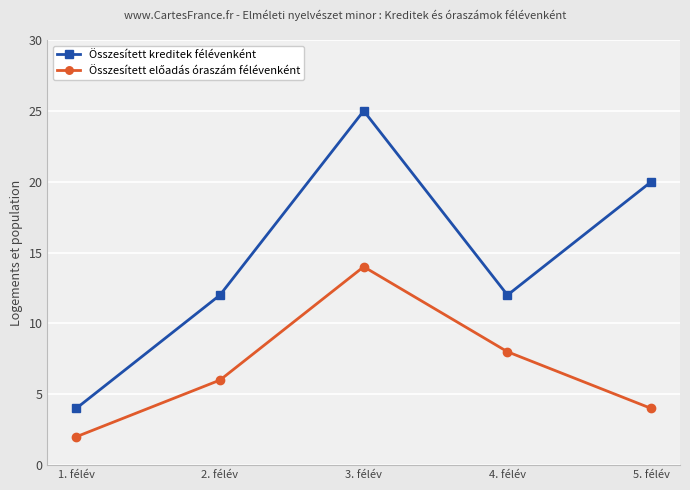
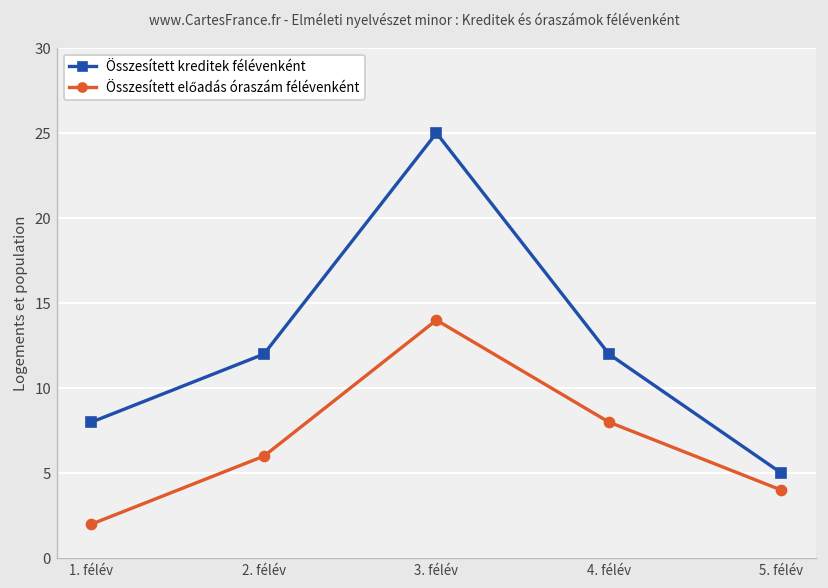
Összesített kreditek félévenként, 1. félév: 4 -> 8
Összesített kreditek félévenként, 5. félév: 20 -> 5
